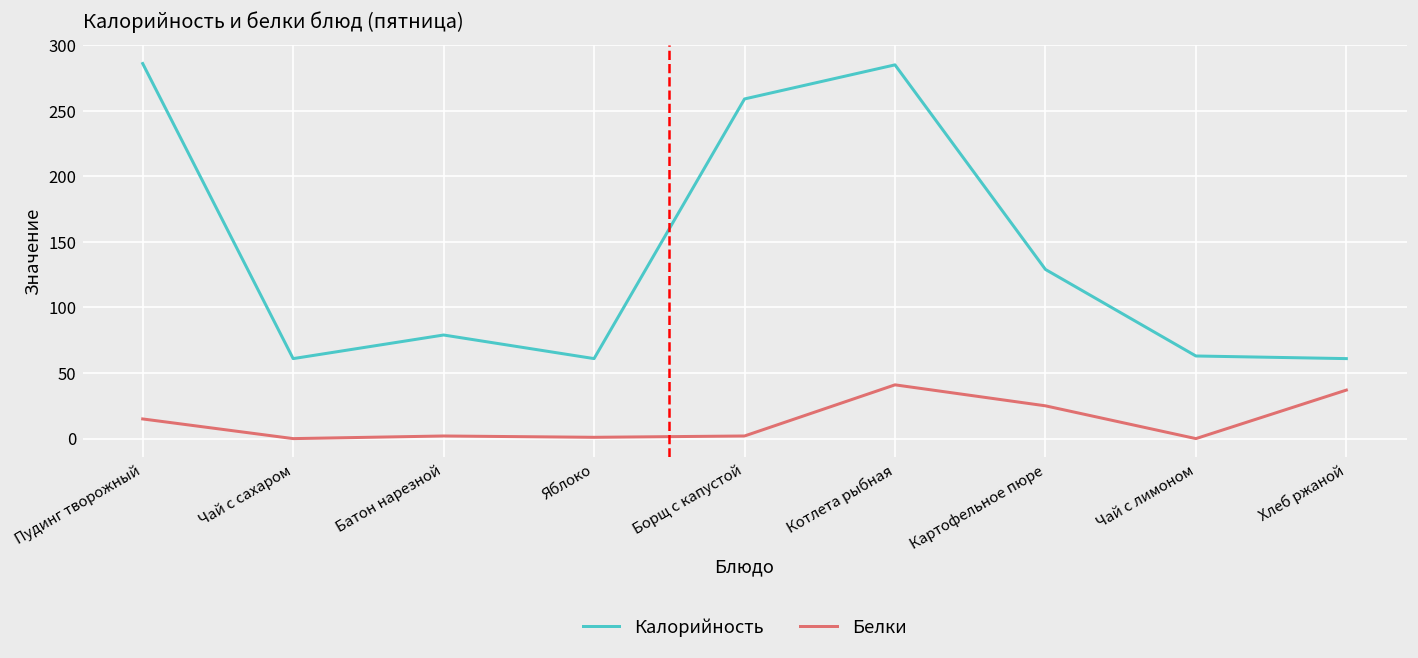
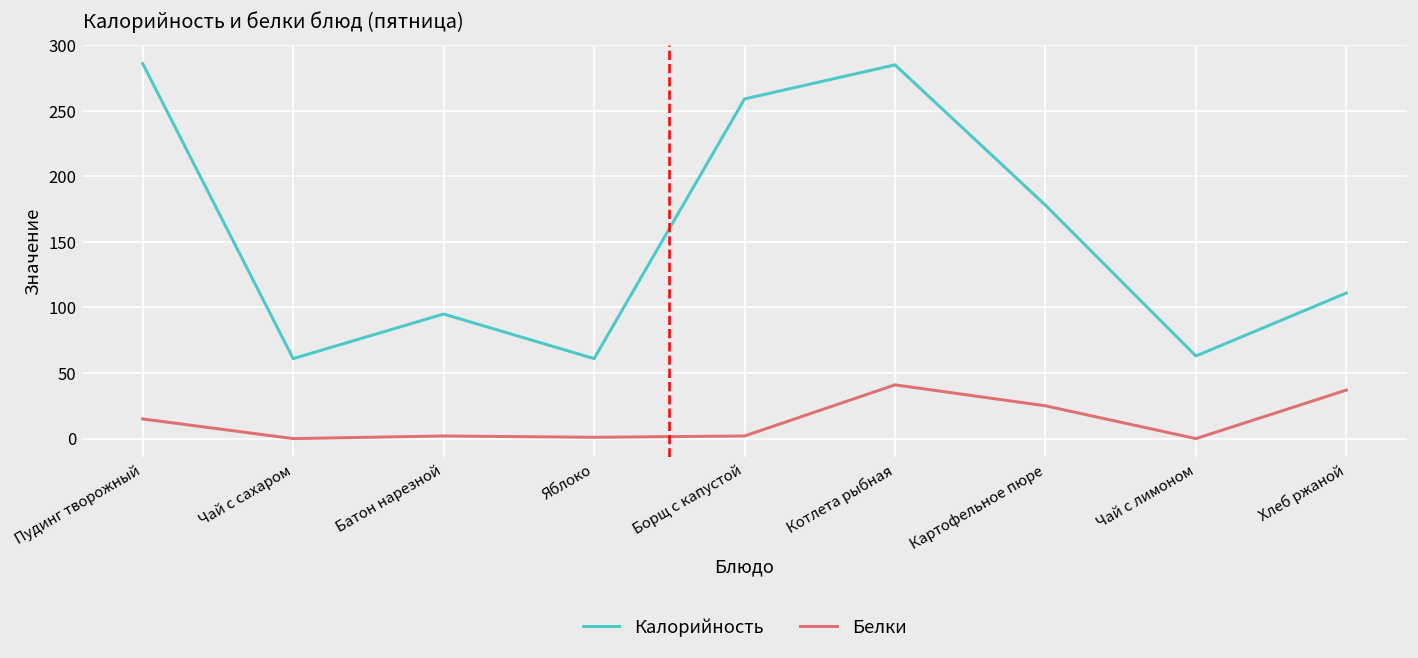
Калорийность, Батон нарезной: 79 -> 95
Калорийность, Картофельное пюре: 129 -> 178
Калорийность, Хлеб ржаной: 61 -> 111
